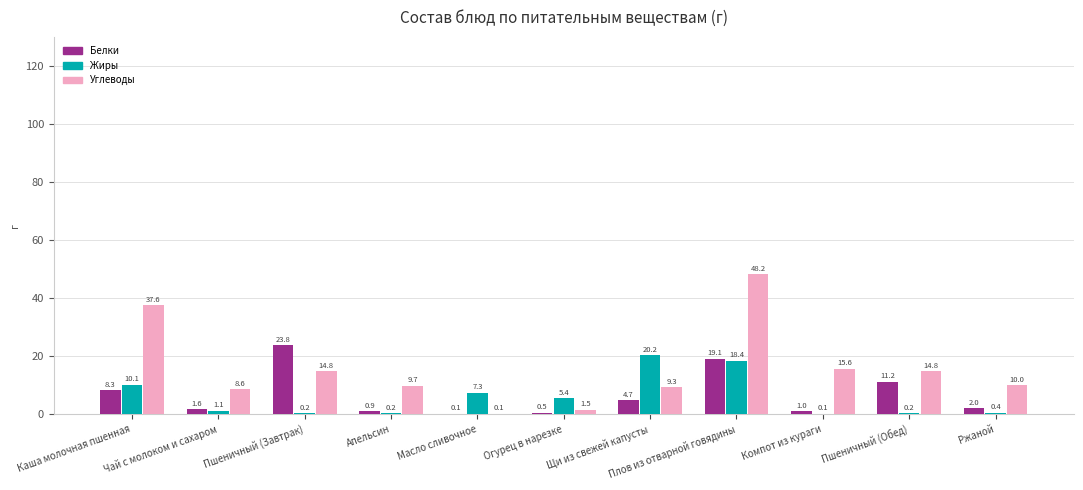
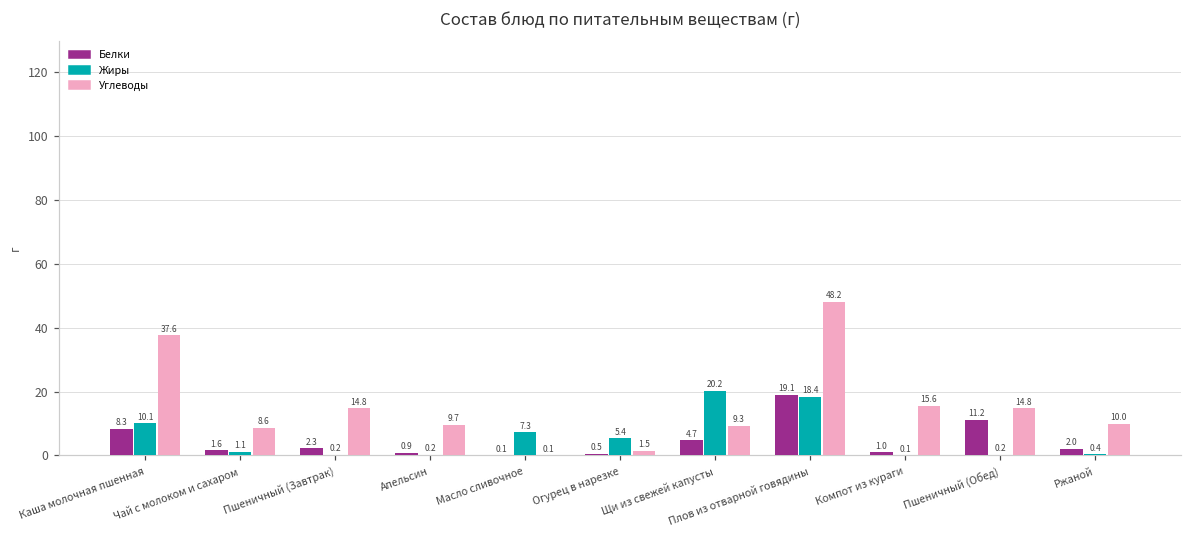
Белки, Пшеничный (Завтрак): 23.8 -> 2.3
